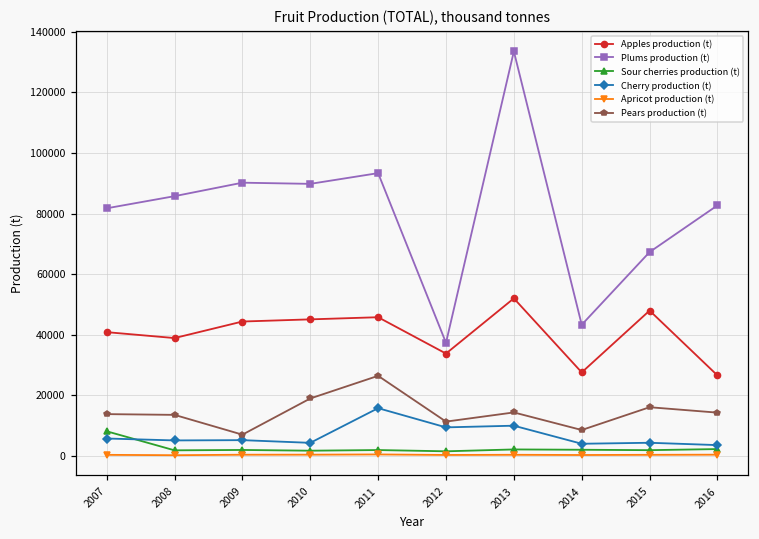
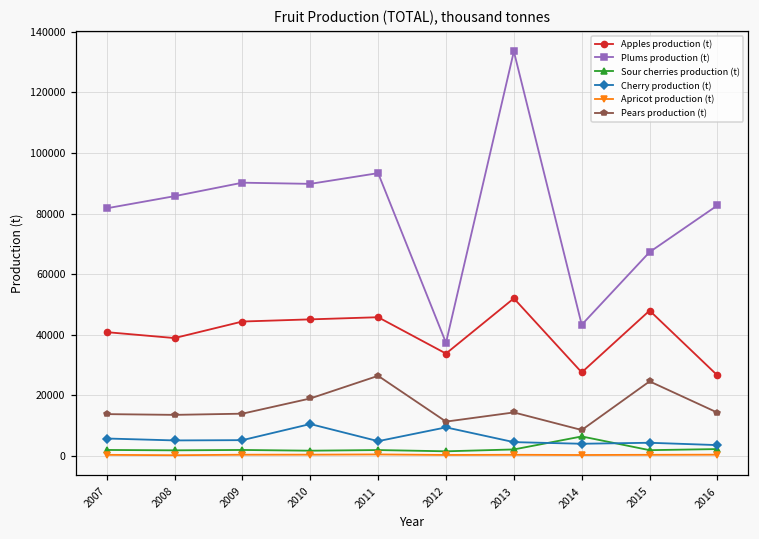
Sour cherries production (t), 2007: 8000 -> 2000
Pears production (t), 2009: 7000 -> 14000
Cherry production (t), 2010: 4000 -> 10000
Cherry production (t), 2011: 16000 -> 5000
Cherry production (t), 2013: 10000 -> 4000
Sour cherries production (t), 2014: 2000 -> 6000
Pears production (t), 2015: 16000 -> 25000
